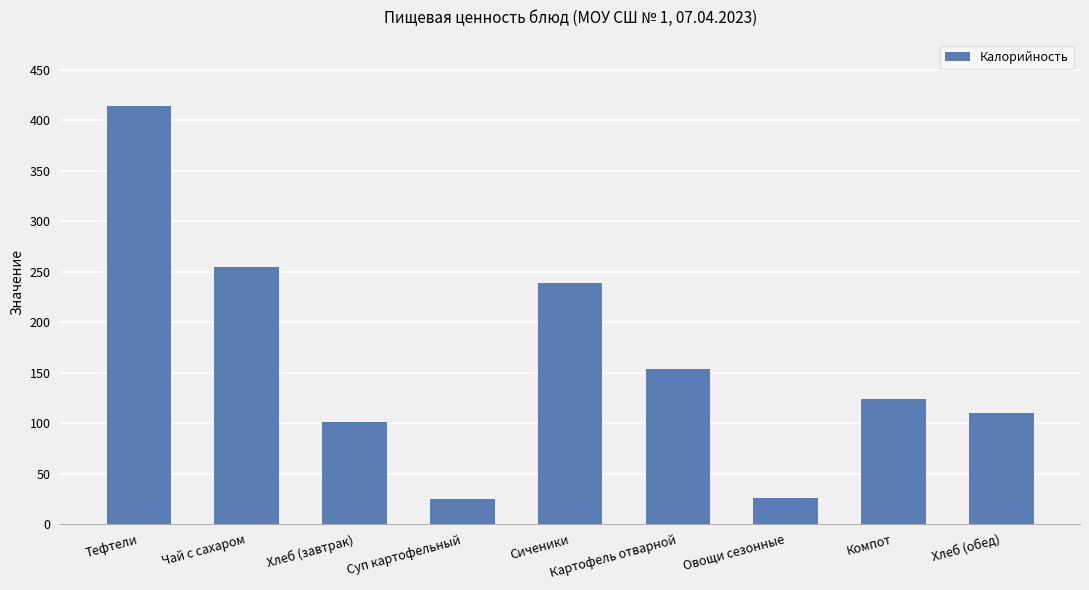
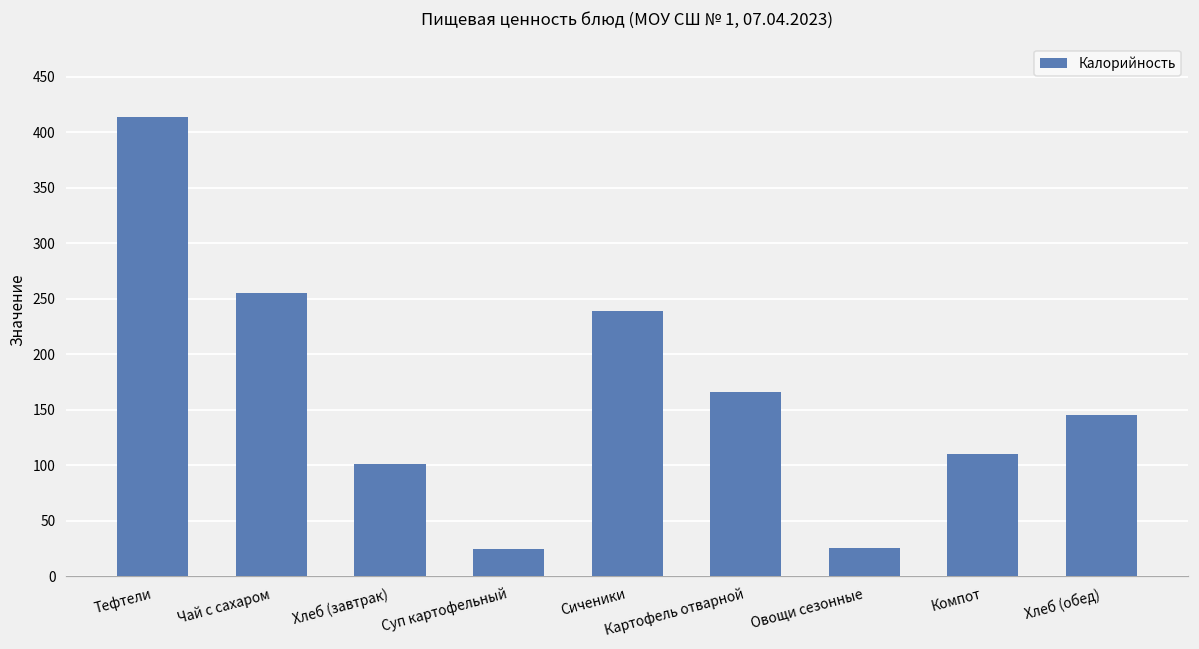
Картофель отварной: 154 -> 166
Компот: 124 -> 110
Хлеб (обед): 110 -> 145
